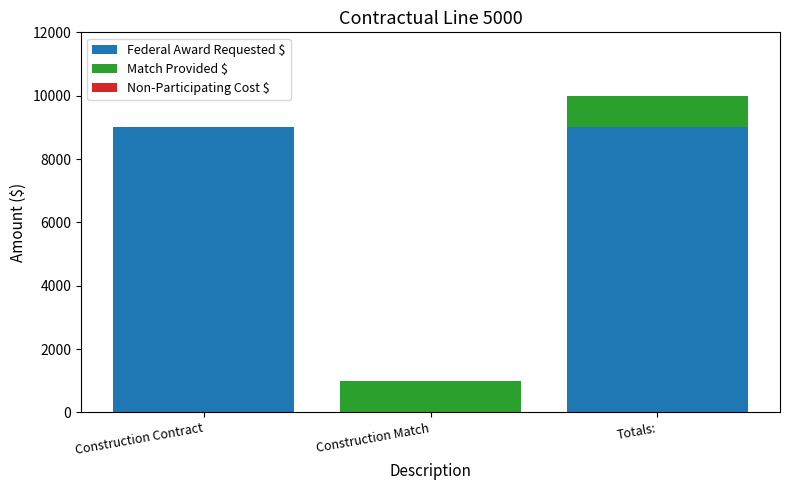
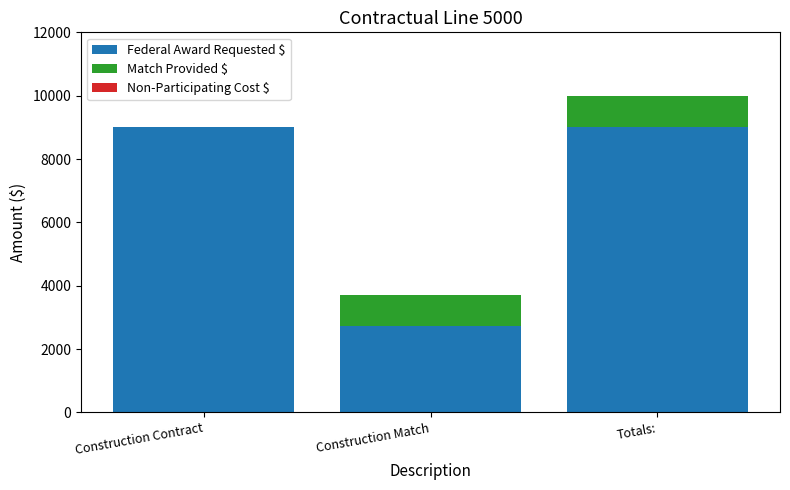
Federal Award Requested $, Construction Match: 0 -> 2700
